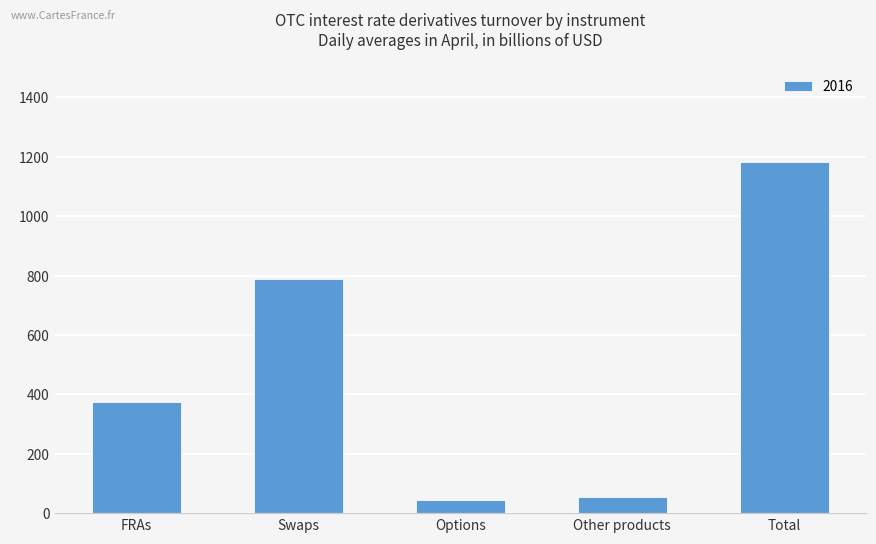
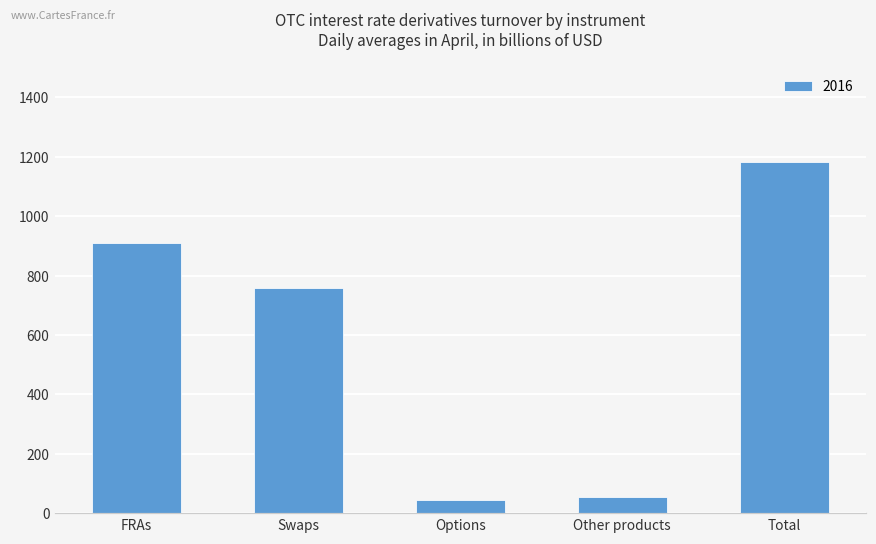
FRAs: 380 -> 910
Swaps: 790 -> 760
